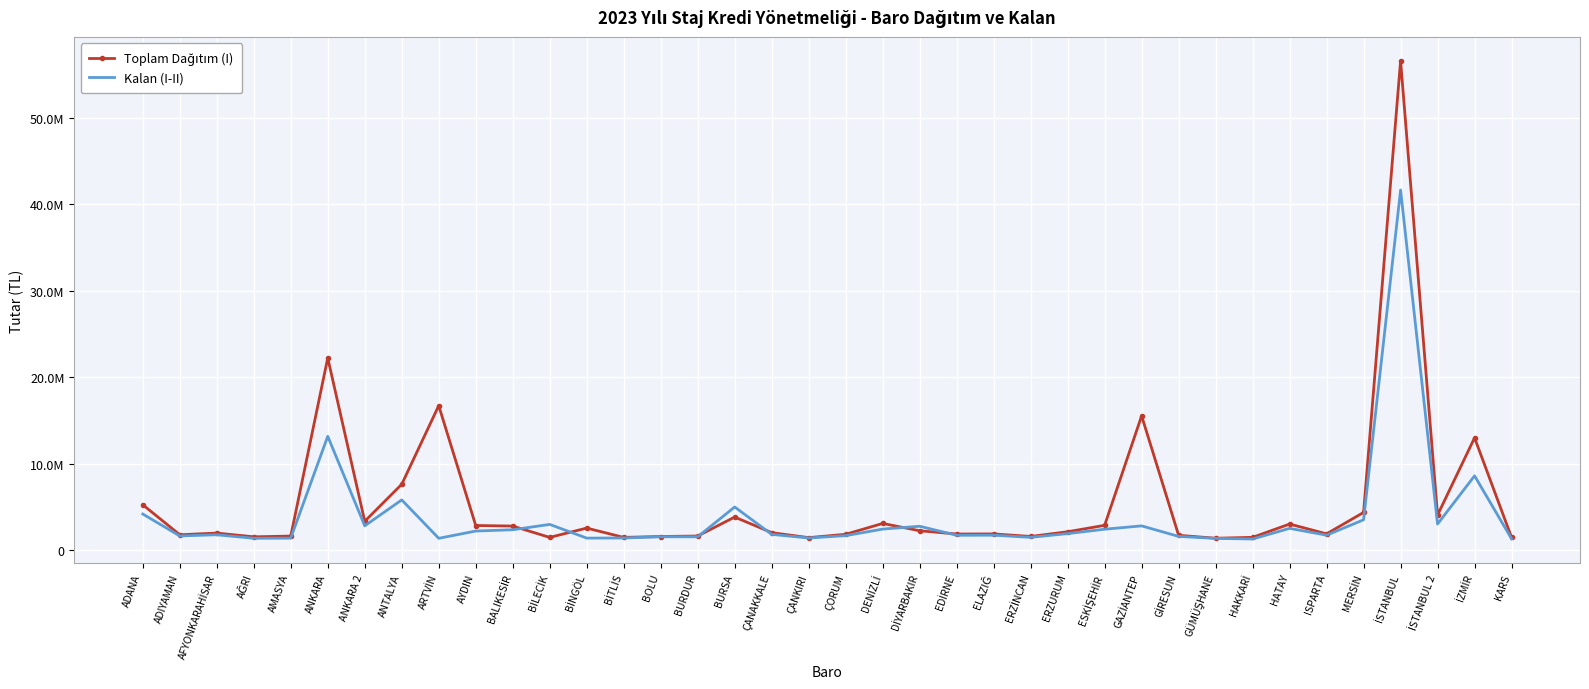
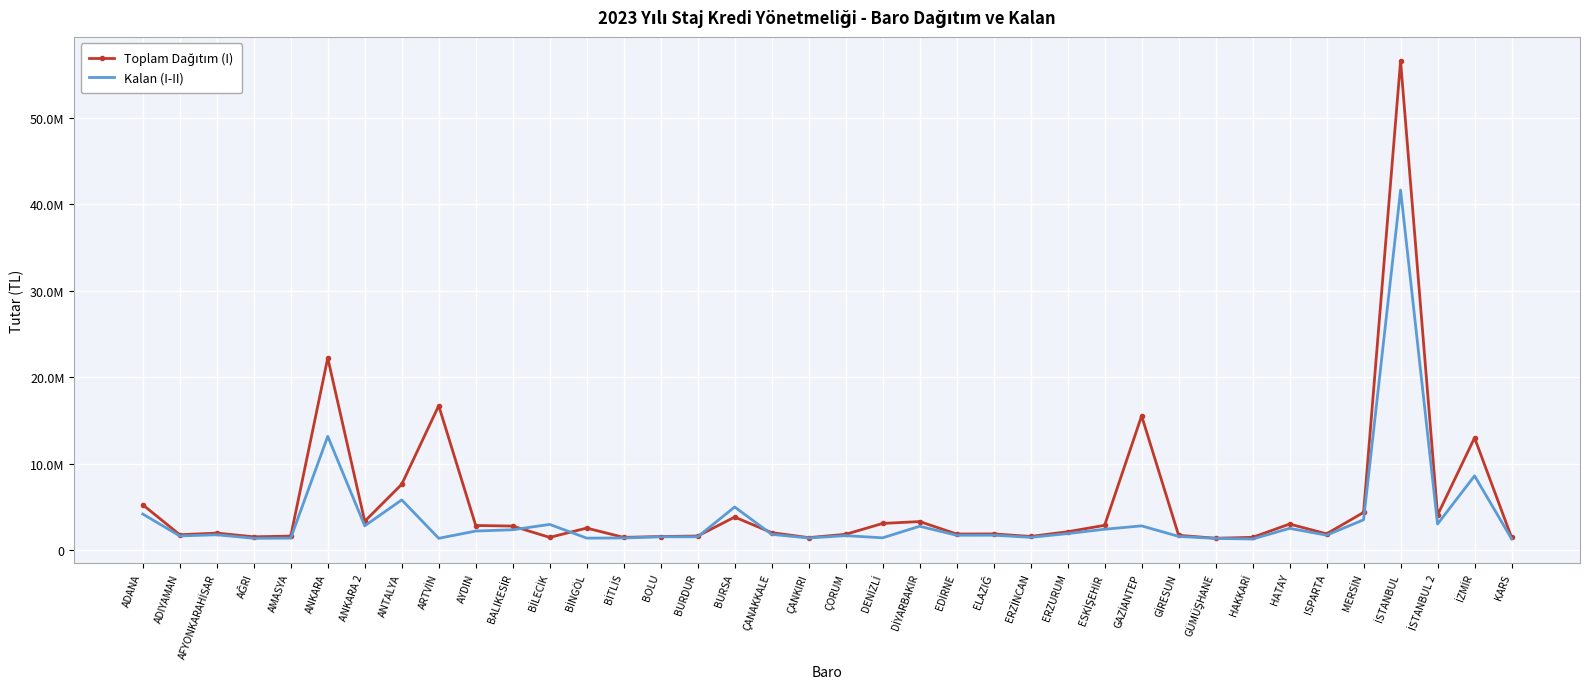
Kalan (I-II), DENİZLİ: 2000000 -> 1000000
Toplam Dağıtım (I), DİYARBAKIR: 2000000 -> 3000000
